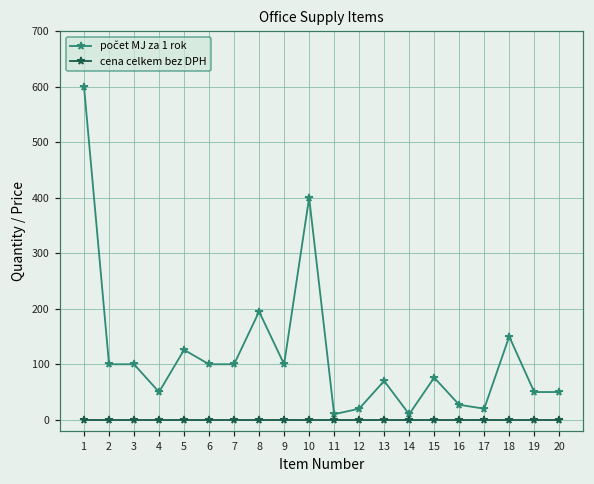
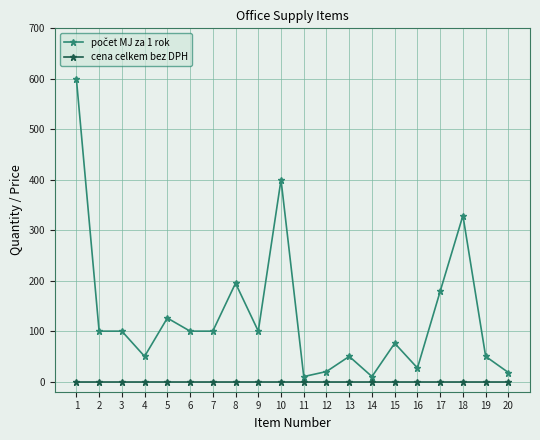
počet MJ za 1 rok, 13: 70 -> 50
počet MJ za 1 rok, 17: 20 -> 180
počet MJ za 1 rok, 18: 150 -> 330
počet MJ za 1 rok, 20: 50 -> 20
